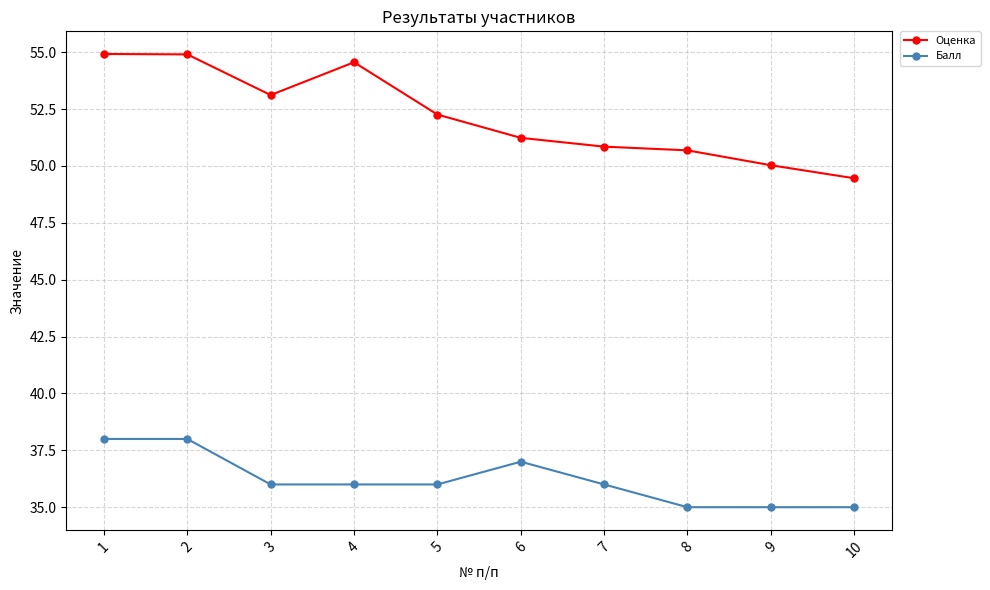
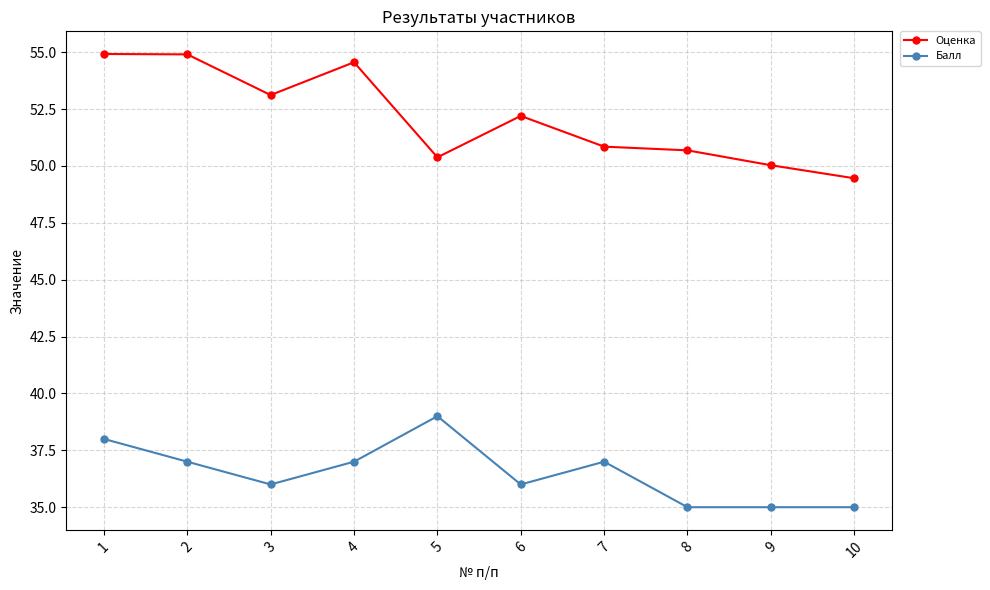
Балл, 2: 38 -> 37
Балл, 4: 36 -> 37
Оценка, 5: 52.3 -> 50.4
Балл, 5: 36 -> 39
Оценка, 6: 51.2 -> 52.2
Балл, 6: 37 -> 36
Балл, 7: 36 -> 37
